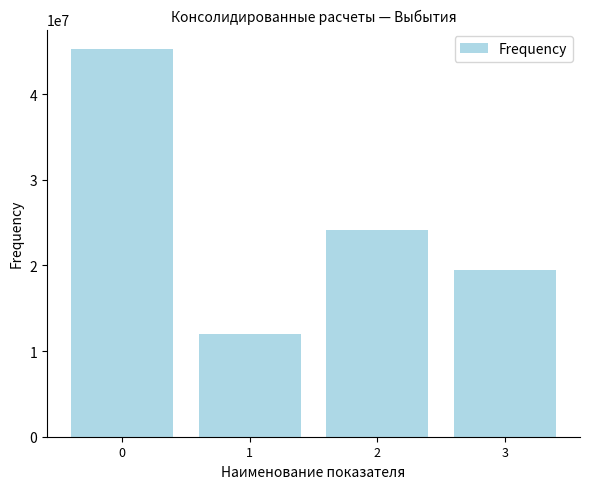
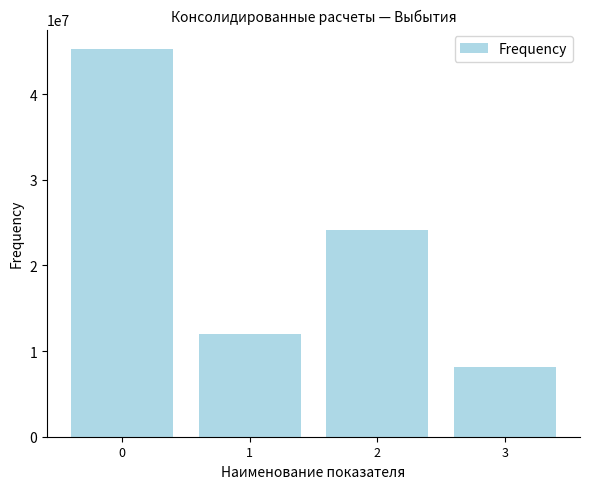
3: 19000000 -> 8000000
